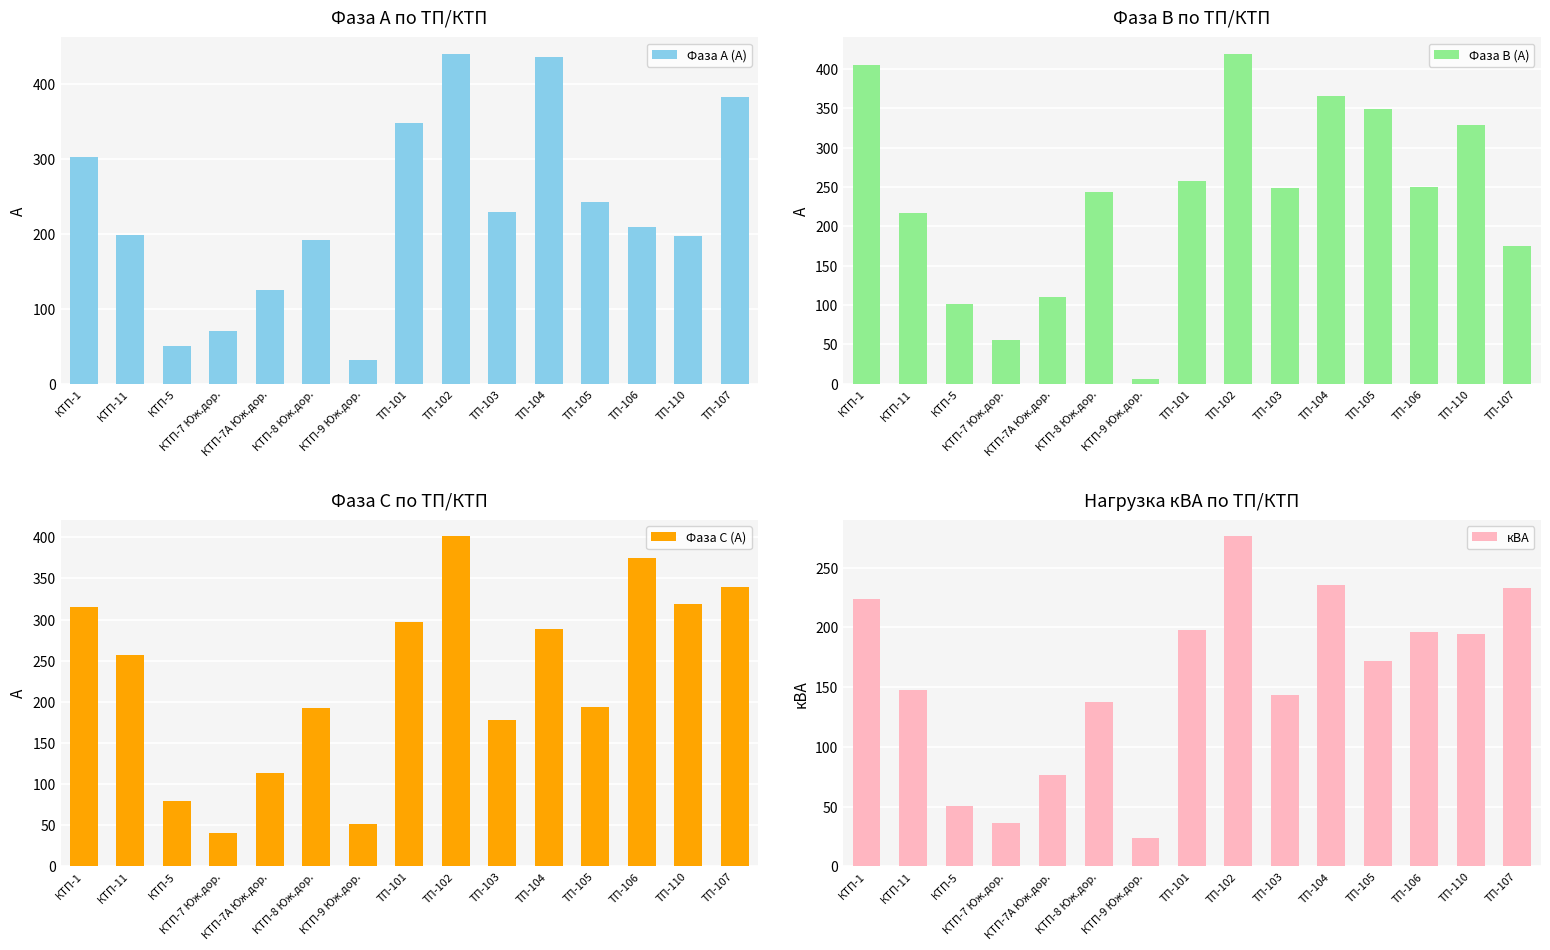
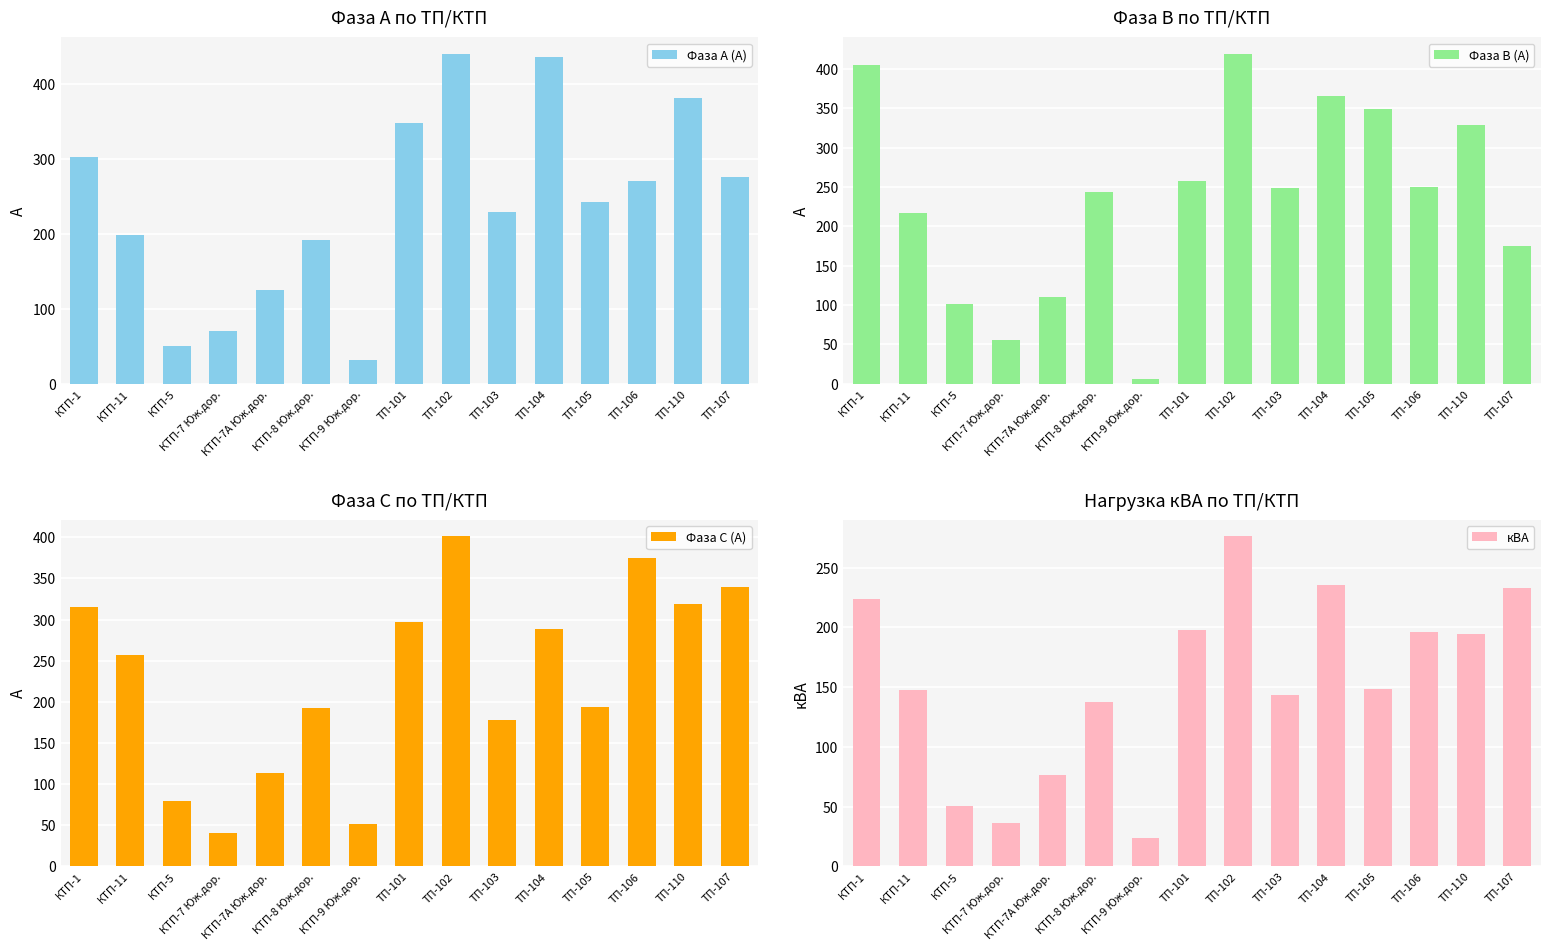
Фаза А по ТП/КТП, ТП-106: 210 -> 270
Фаза А по ТП/КТП, ТП-110: 200 -> 380
Фаза А по ТП/КТП, ТП-107: 380 -> 280
Нагрузка кВА по ТП/КТП, ТП-105: 172 -> 149
